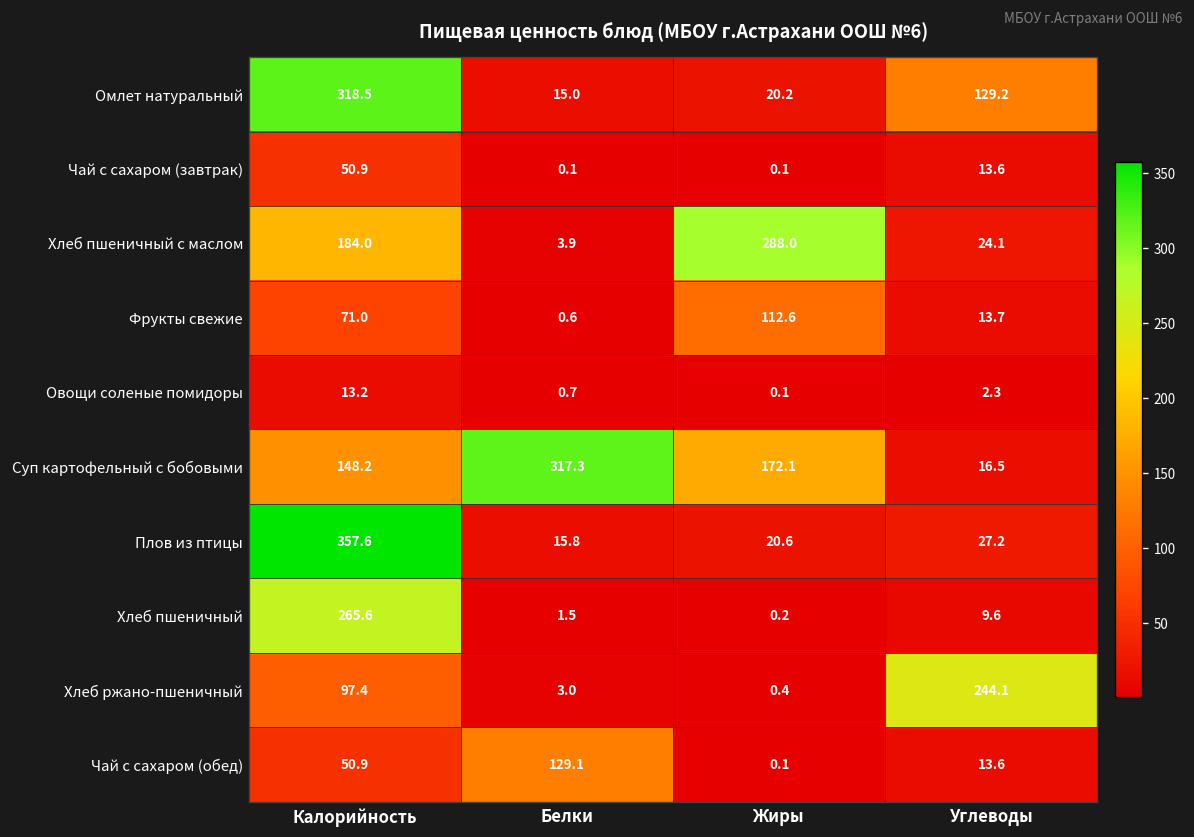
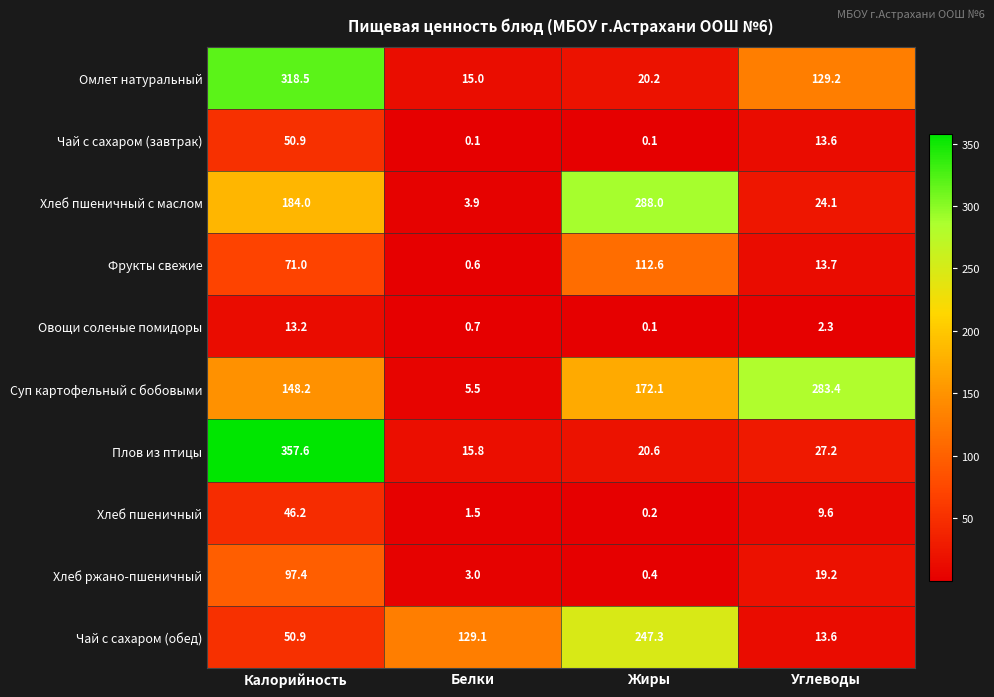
Суп картофельный с бобовыми, Белки: 317.3 -> 5.5
Суп картофельный с бобовыми, Углеводы: 16.5 -> 283.4
Хлеб пшеничный, Калорийность: 265.6 -> 46.2
Хлеб ржано-пшеничный, Углеводы: 244.1 -> 19.2
Чай с сахаром (обед), Жиры: 0.1 -> 247.3
